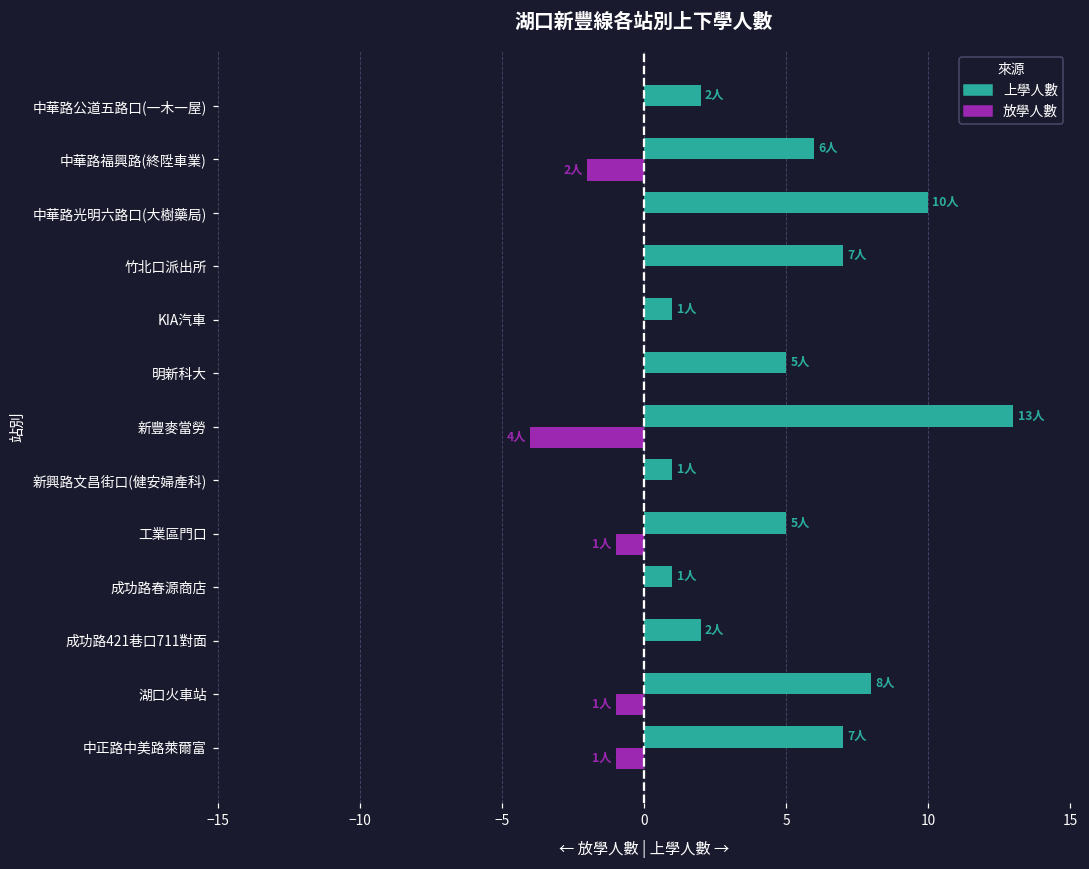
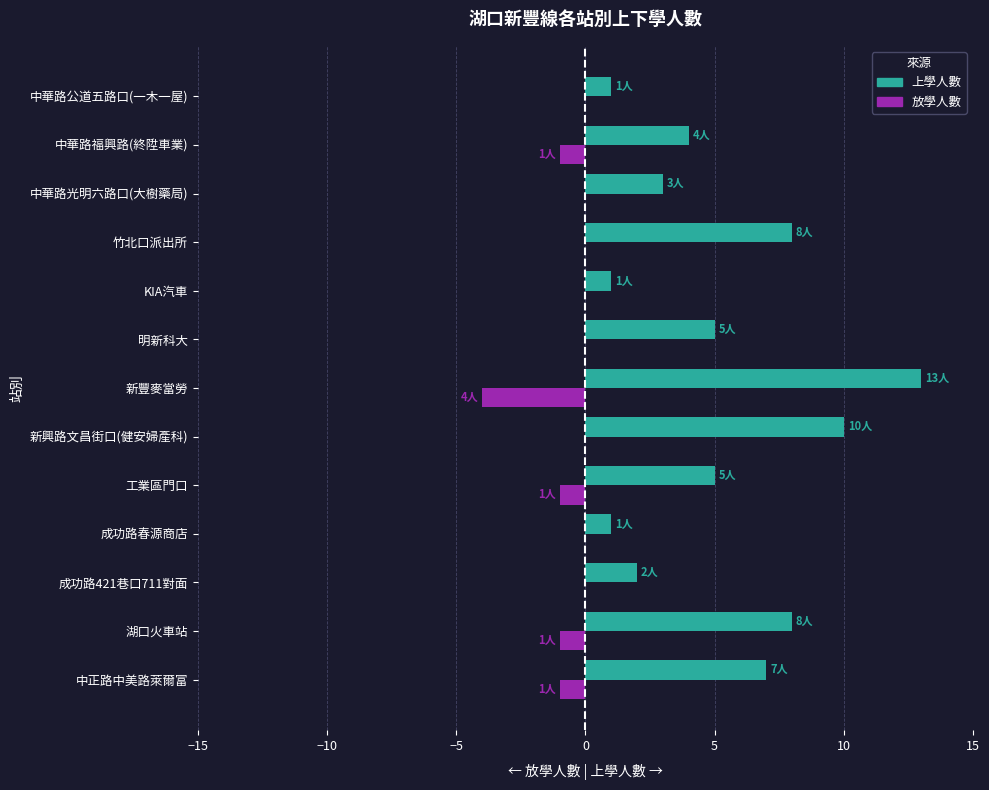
上學人數, 中華路公道五路口(一木一屋): 2人 -> 1人
上學人數, 中華路福興路(終陞車業): 6人 -> 4人
放學人數, 中華路福興路(終陞車業): 2人 -> 1人
上學人數, 中華路光明六路口(大樹藥局): 10人 -> 3人
上學人數, 竹北口派出所: 7人 -> 8人
上學人數, 新興路文昌街口(健安婦產科): 1人 -> 10人
